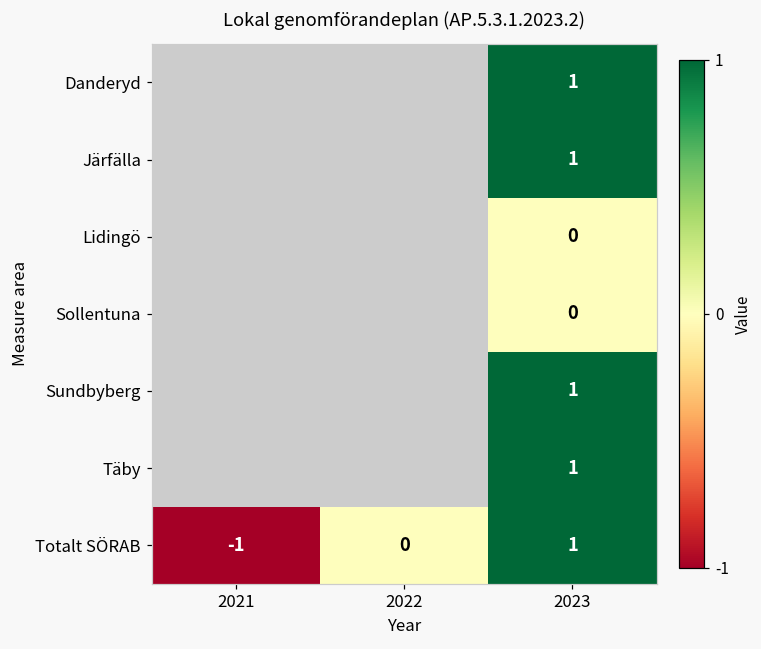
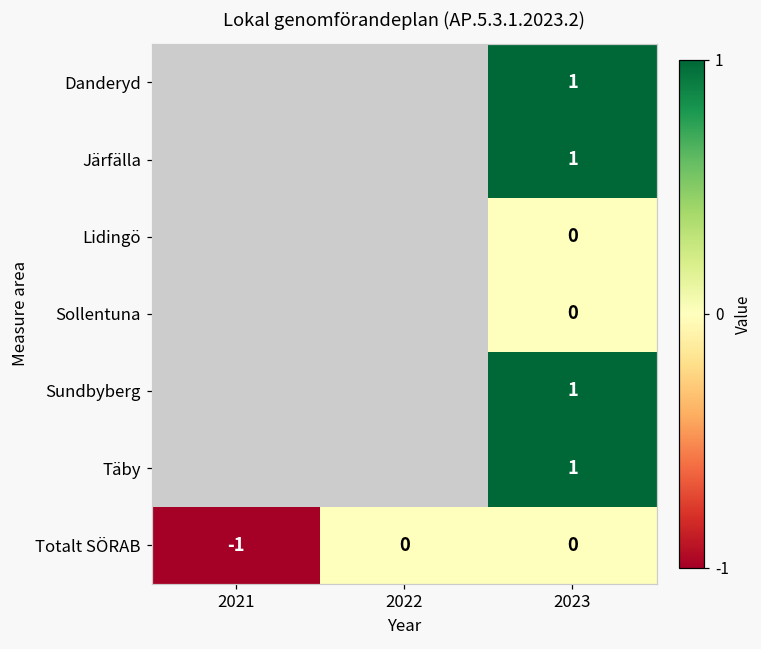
Totalt SÖRAB, 2023: 1 -> 0
